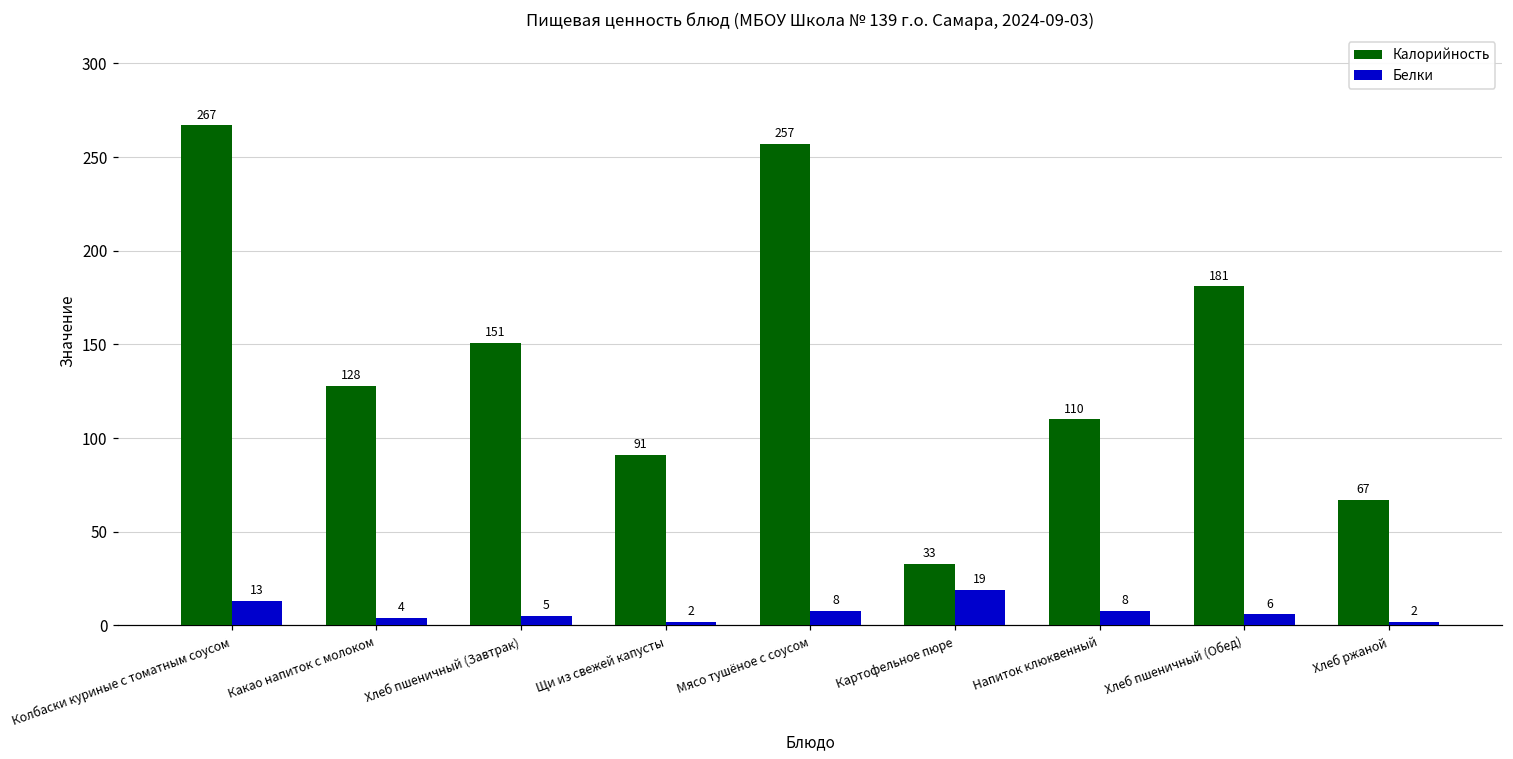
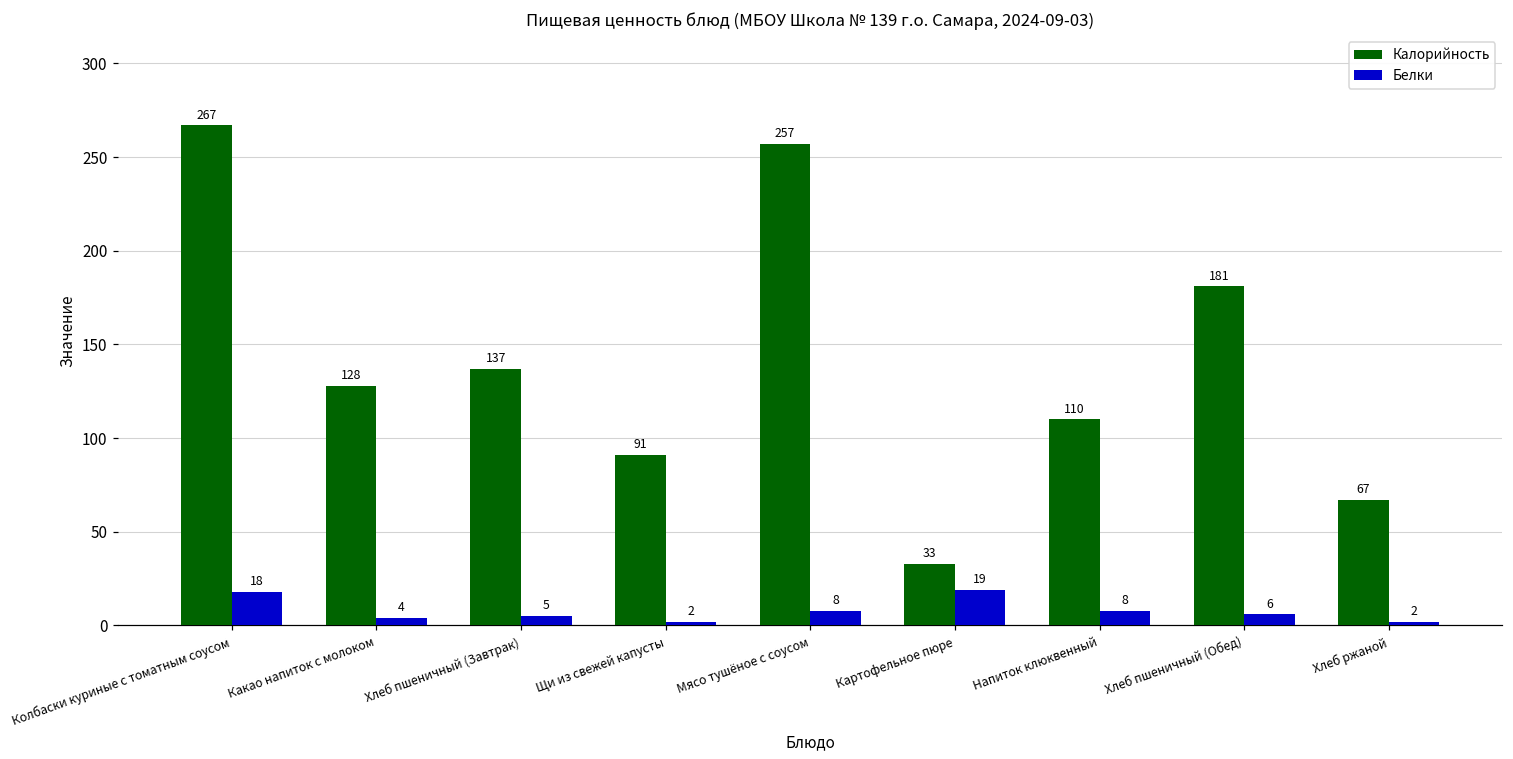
Белки, Колбаски куриные с томатным соусом: 13 -> 18
Калорийность, Хлеб пшеничный (Завтрак): 151 -> 137
